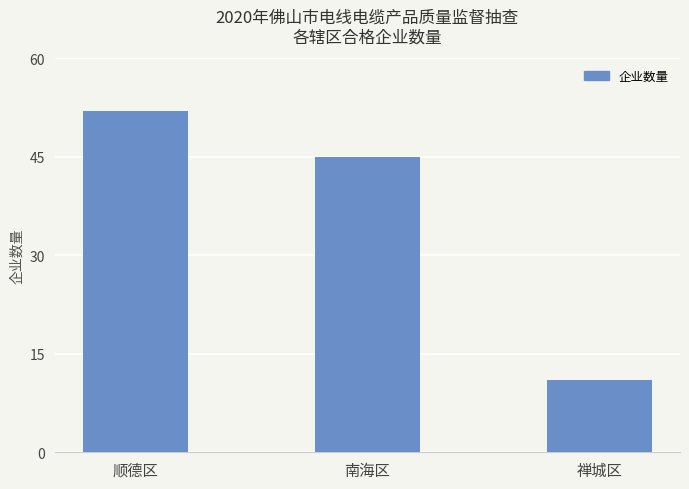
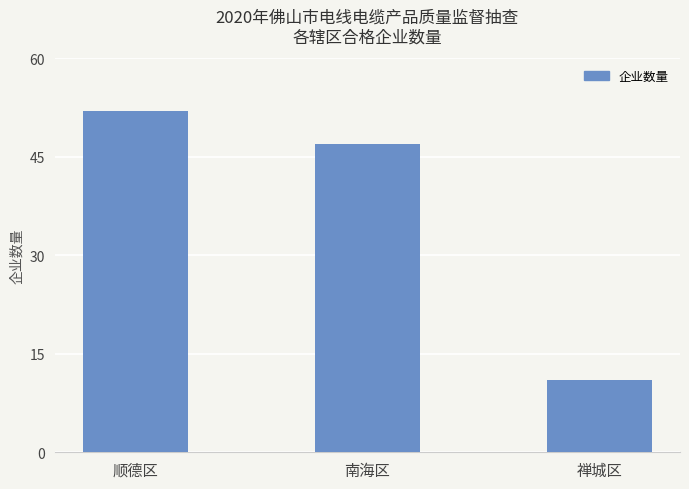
南海区: 45 -> 47
